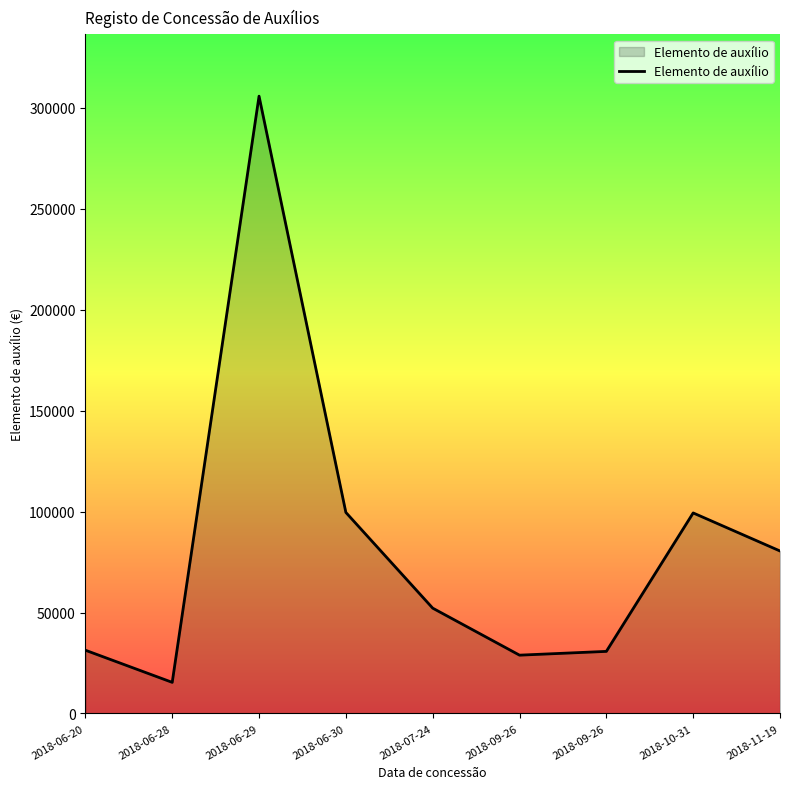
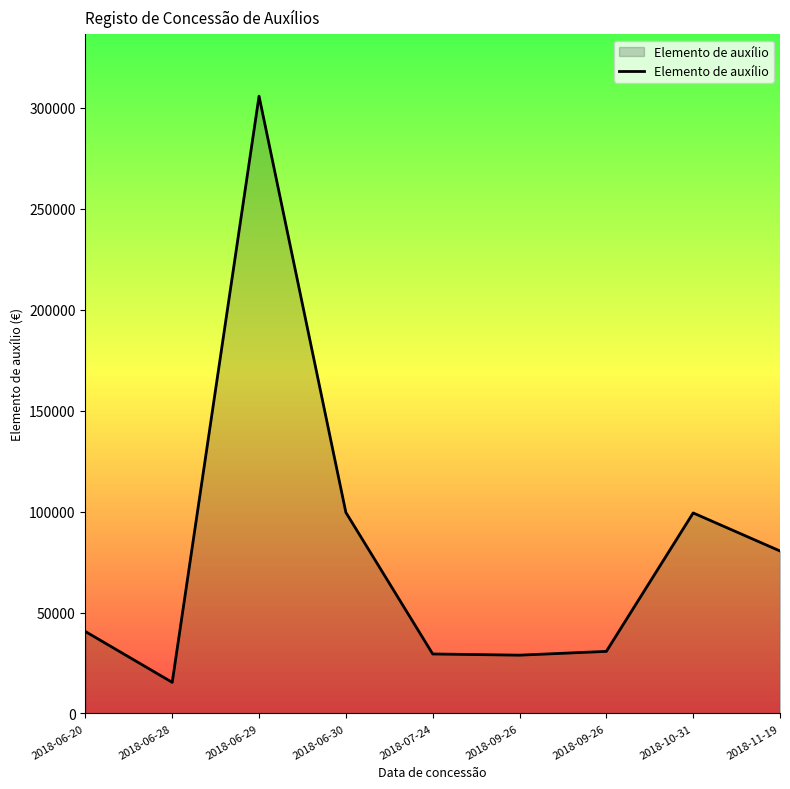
2018-06-20: 31000 -> 41000
2018-07-24: 52000 -> 29000
